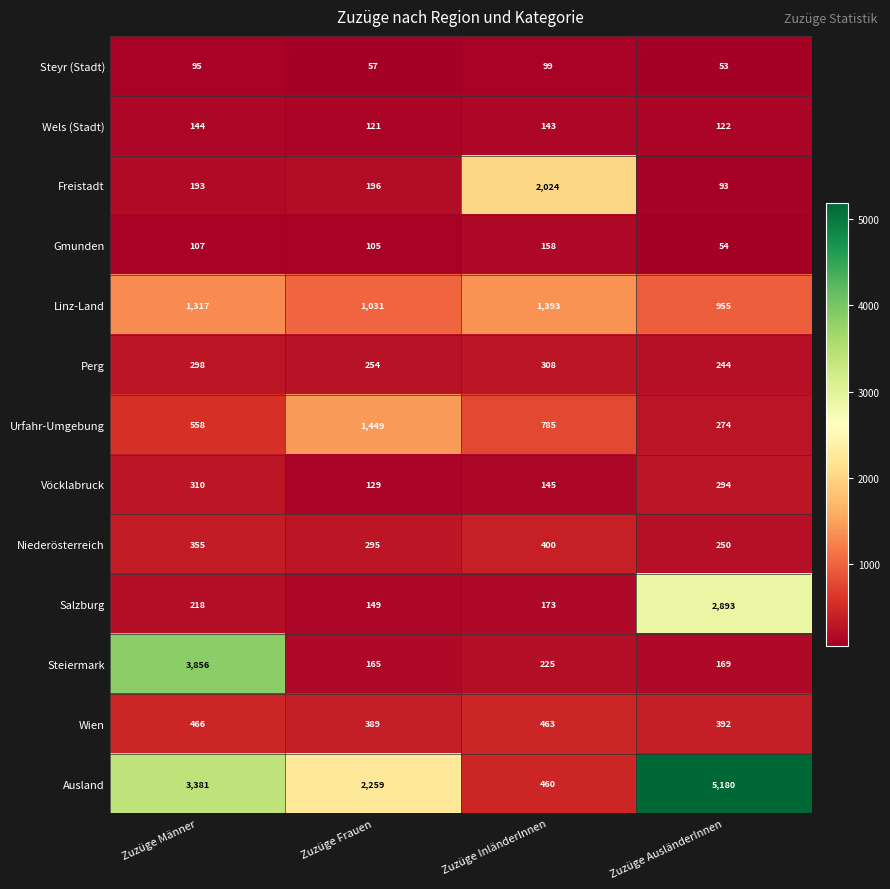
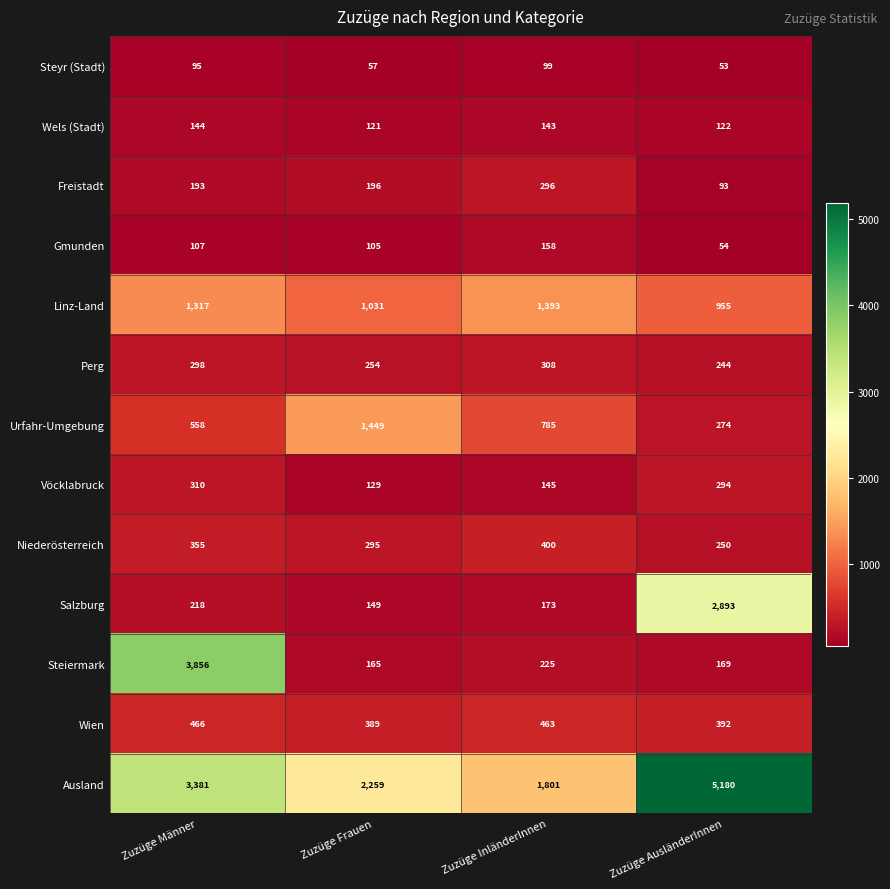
Freistadt, Zuzüge InländerInnen: 2,024 -> 296
Ausland, Zuzüge InländerInnen: 460 -> 1,801
